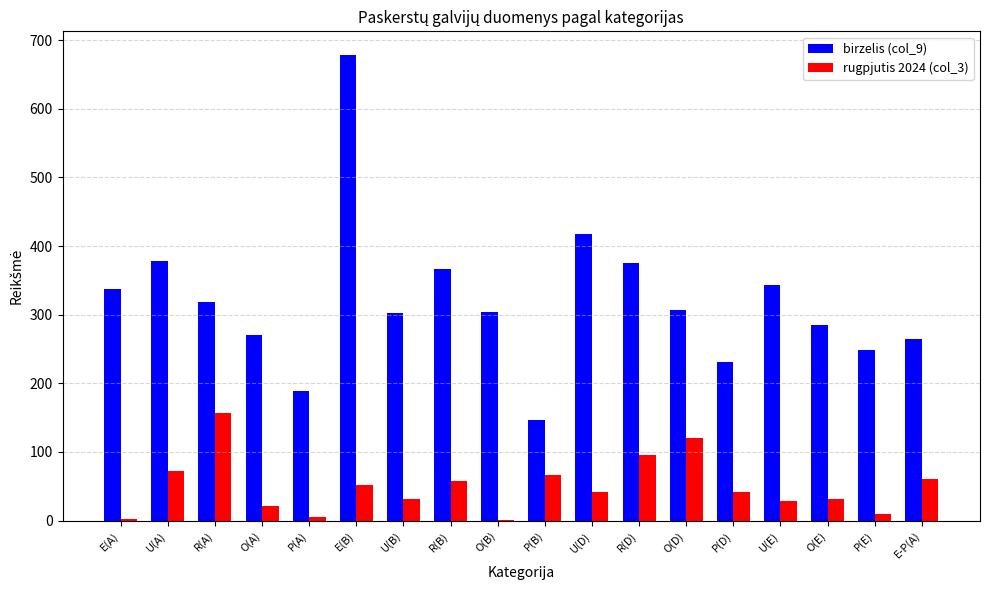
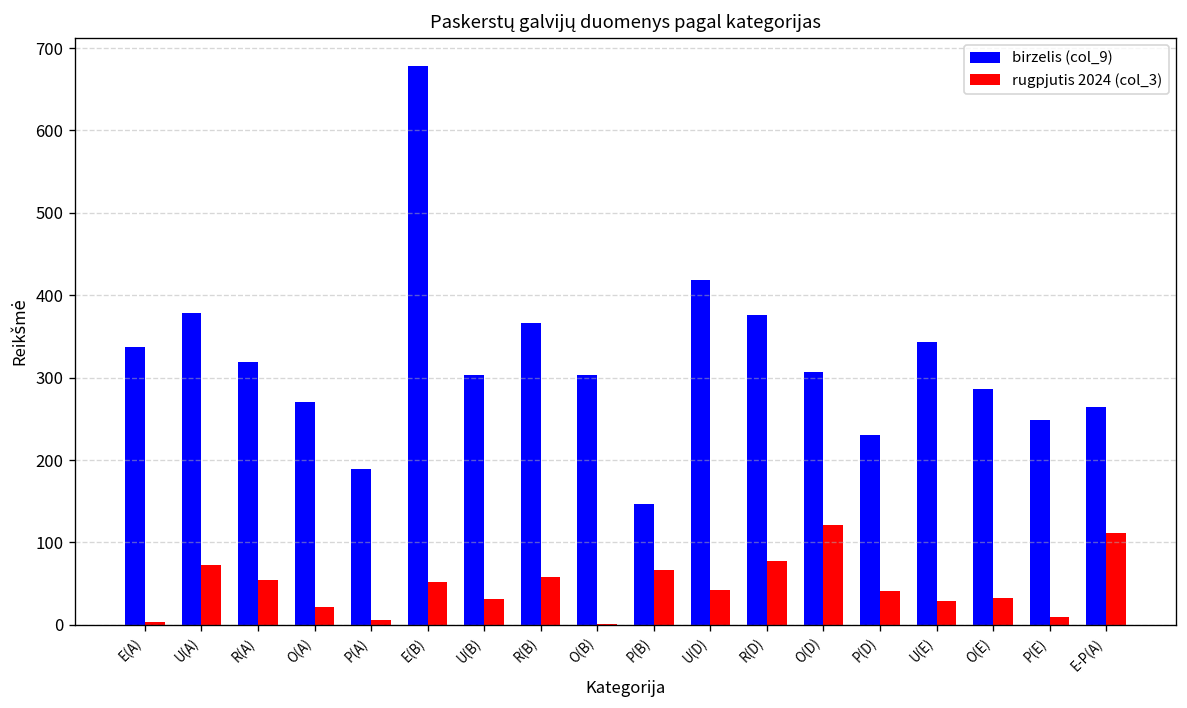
rugpjutis 2024 (col_3), R(A): 160 -> 50
rugpjutis 2024 (col_3), R(D): 100 -> 80
rugpjutis 2024 (col_3), E-P(A): 60 -> 110
